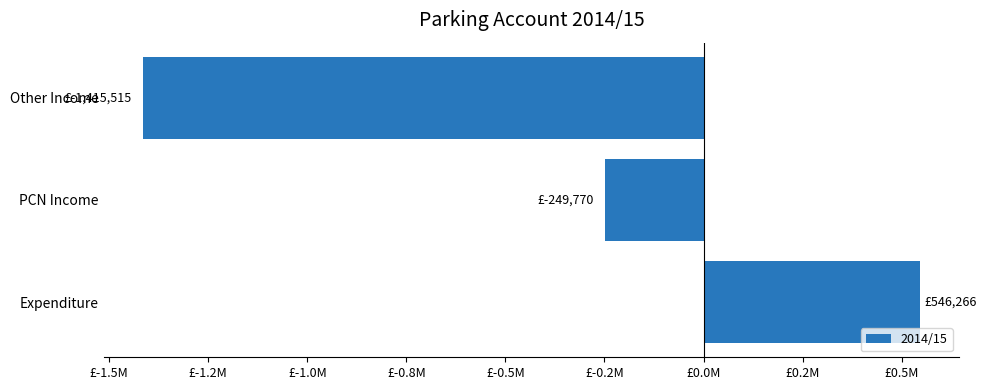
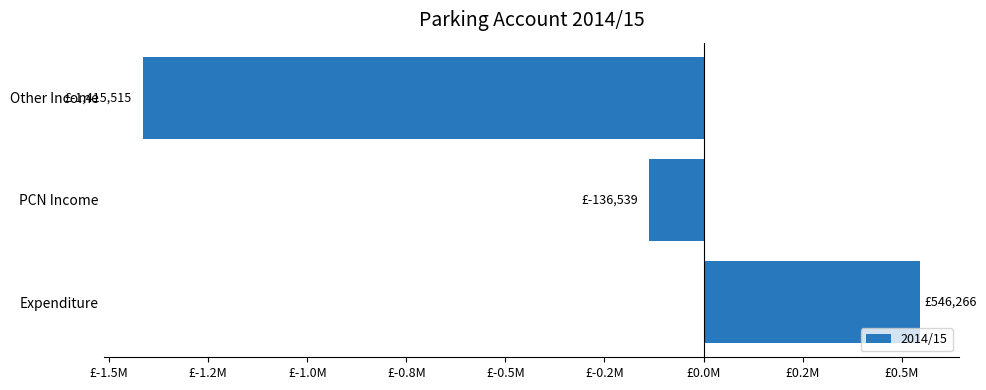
PCN Income: £-249,770 -> £-136,539
